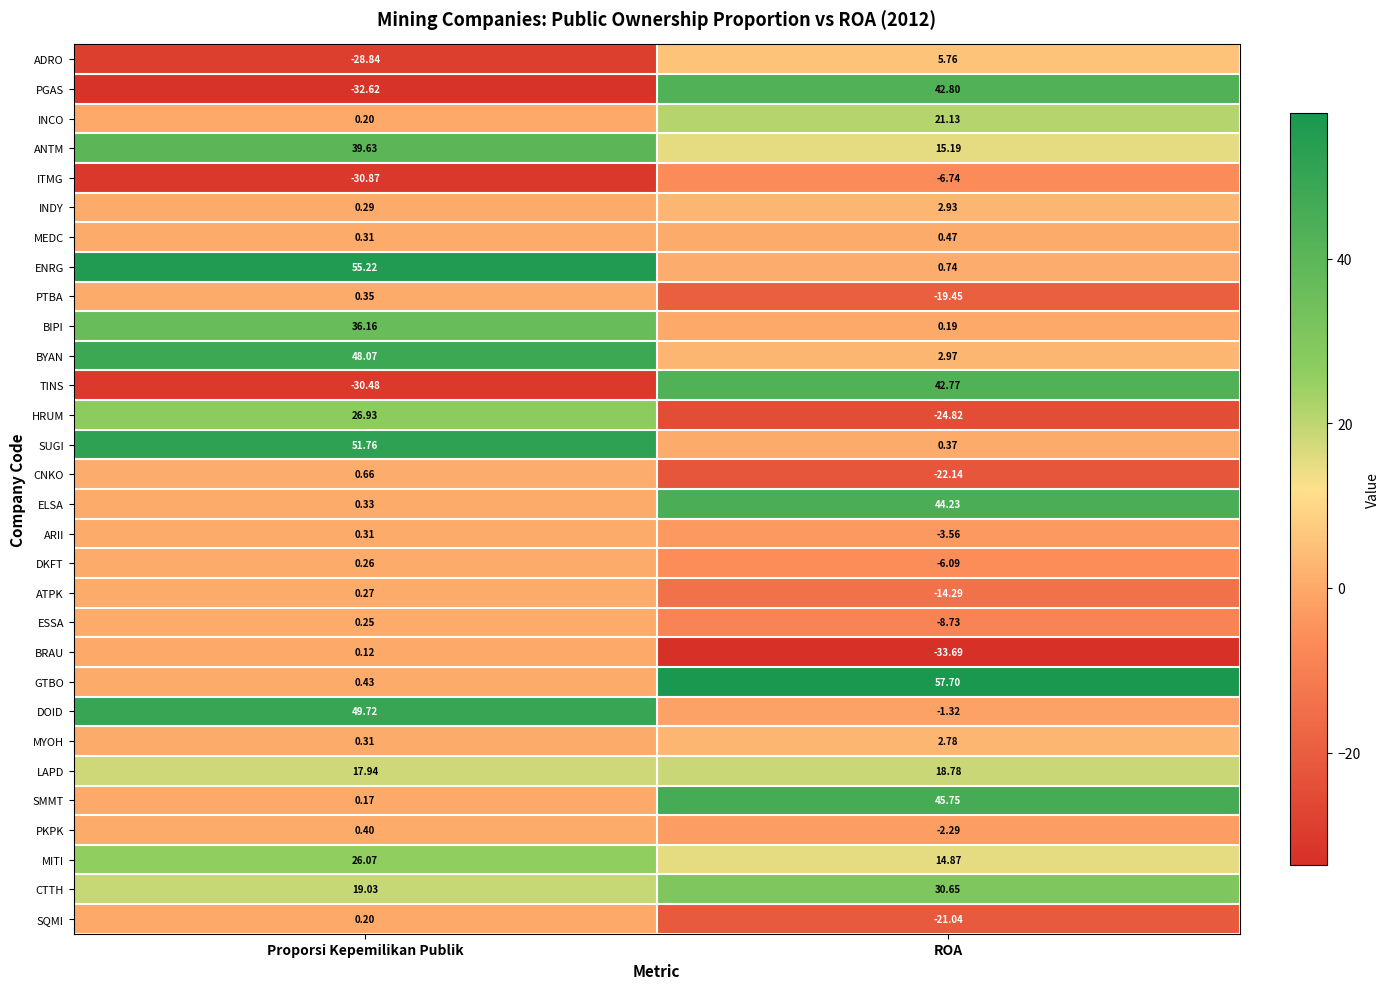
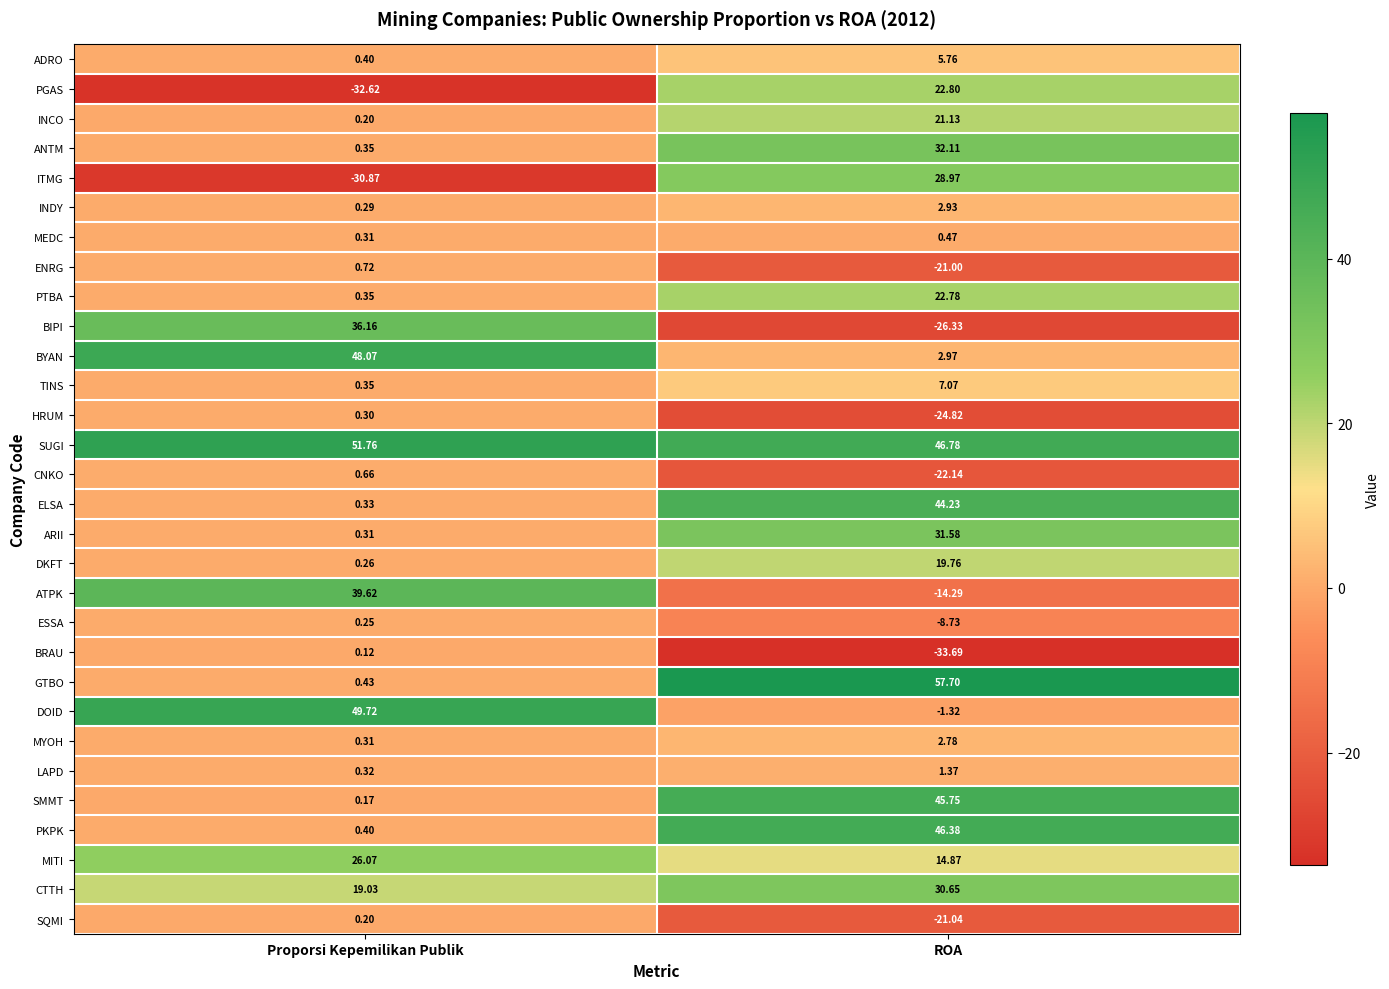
ADRO, Proporsi Kepemilikan Publik: -28.84 -> 0.40
PGAS, ROA: 42.80 -> 22.80
ANTM, Proporsi Kepemilikan Publik: 39.63 -> 0.35
ANTM, ROA: 15.19 -> 32.11
ITMG, ROA: -6.74 -> 28.97
ENRG, Proporsi Kepemilikan Publik: 55.22 -> 0.72
ENRG, ROA: 0.74 -> -21.00
PTBA, ROA: -19.45 -> 22.78
BIPI, ROA: 0.19 -> -26.33
TINS, Proporsi Kepemilikan Publik: -30.48 -> 0.35
TINS, ROA: 42.77 -> 7.07
HRUM, Proporsi Kepemilikan Publik: 26.93 -> 0.30
SUGI, ROA: 0.37 -> 46.78
ARII, ROA: -3.56 -> 31.58
DKFT, ROA: -6.09 -> 19.76
ATPK, Proporsi Kepemilikan Publik: 0.27 -> 39.62
LAPD, Proporsi Kepemilikan Publik: 17.94 -> 0.32
LAPD, ROA: 18.78 -> 1.37
PKPK, ROA: -2.29 -> 46.38
